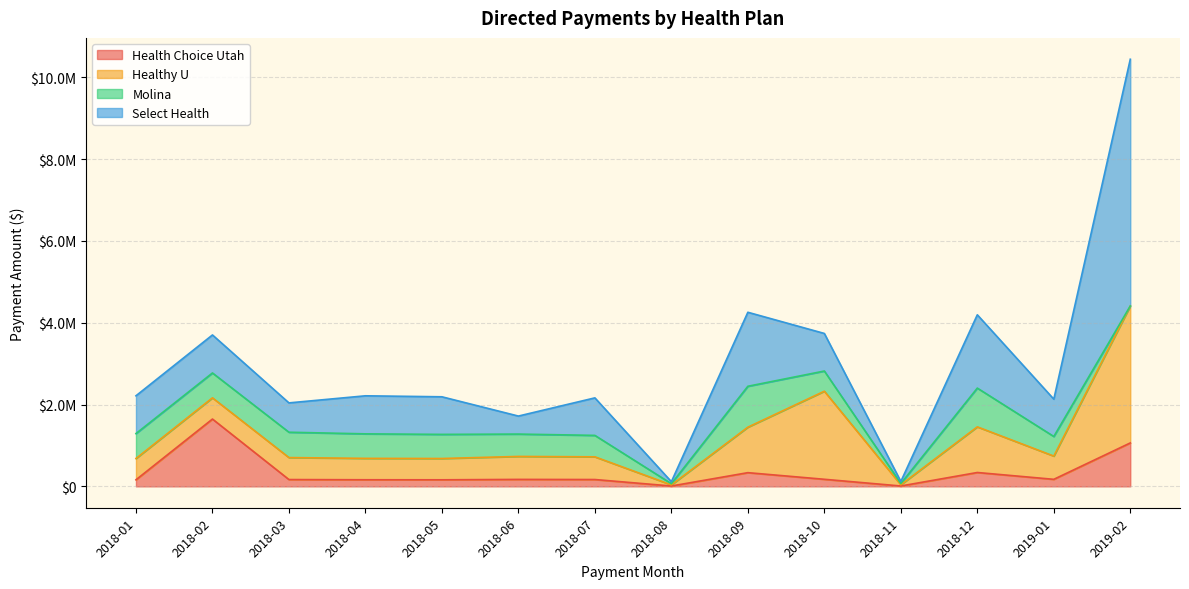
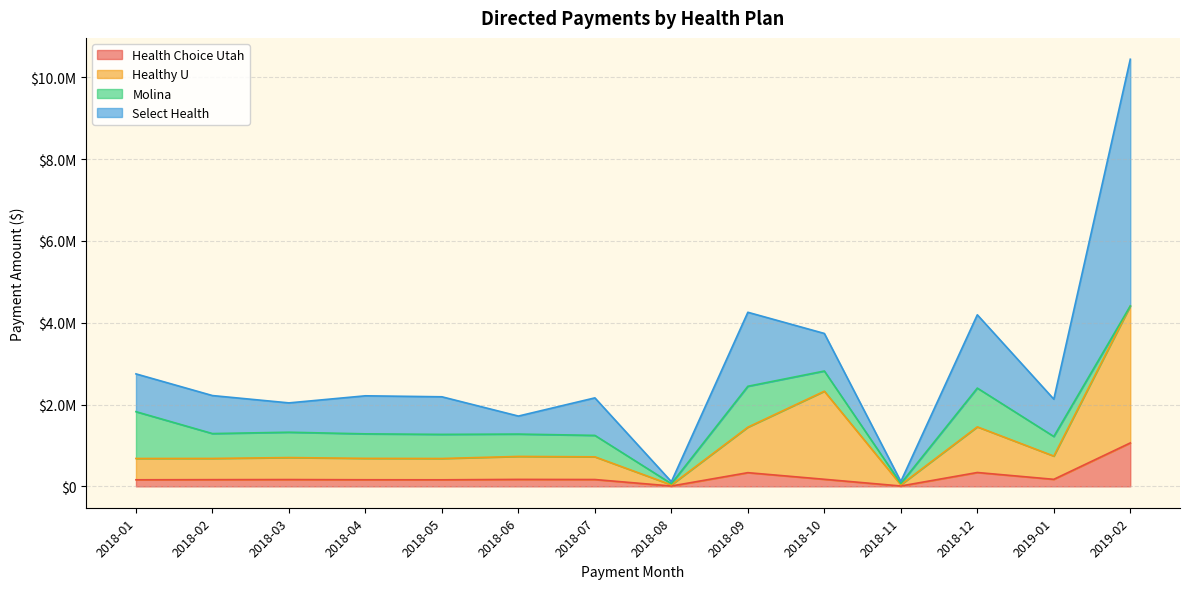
Molina, 2018-01: $600000 -> $1100000
Health Choice Utah, 2018-02: $1600000 -> $200000
